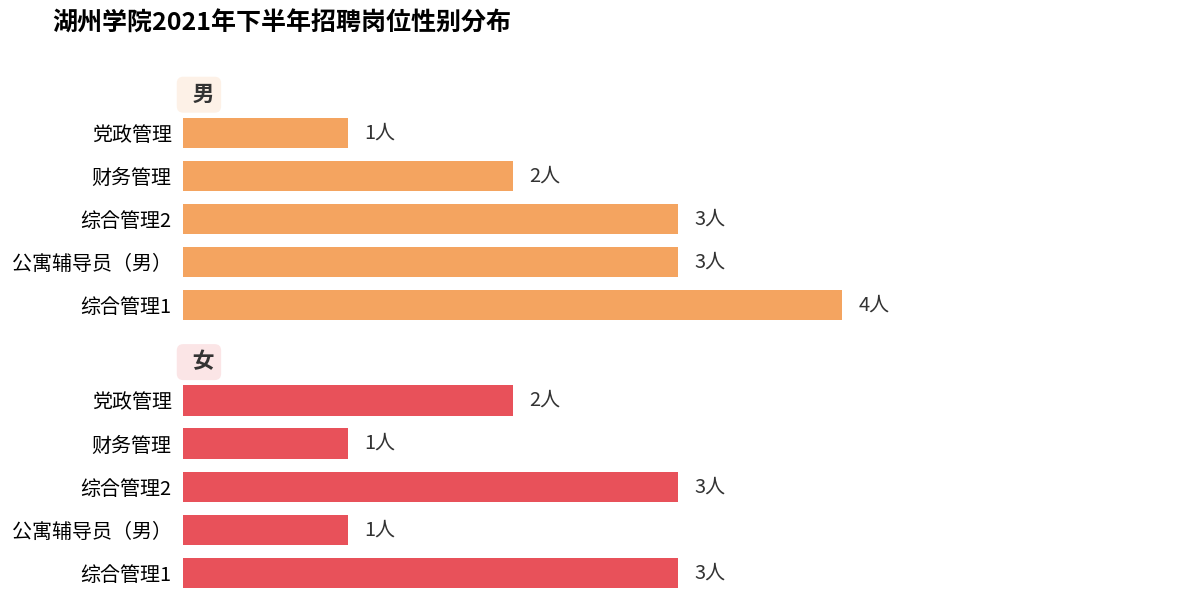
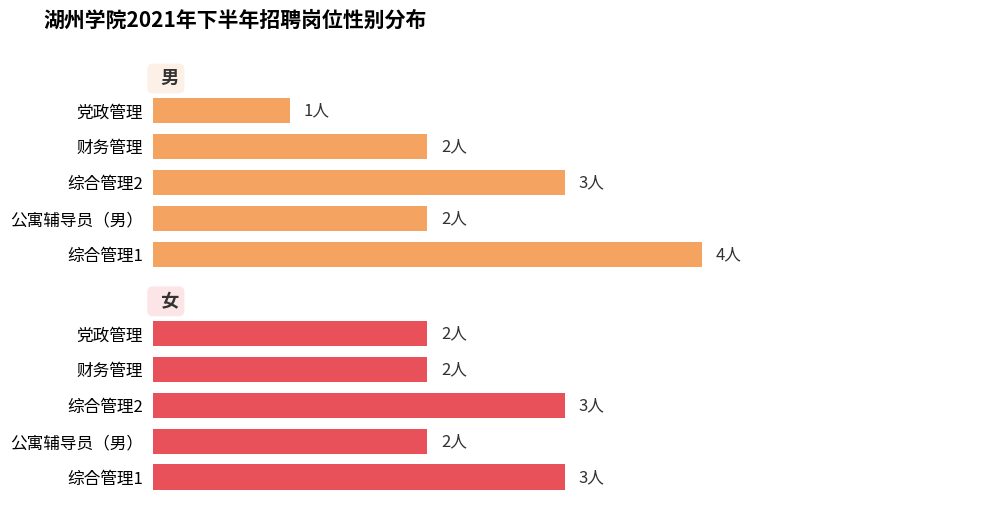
男, 公寓辅导员（男）: 3人 -> 2人
女, 财务管理: 1人 -> 2人
女, 公寓辅导员（男）: 1人 -> 2人
